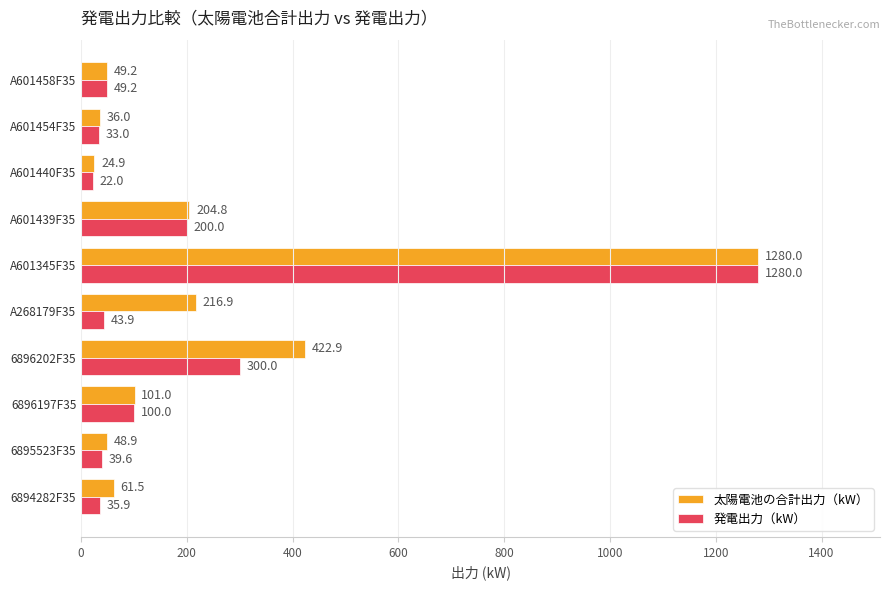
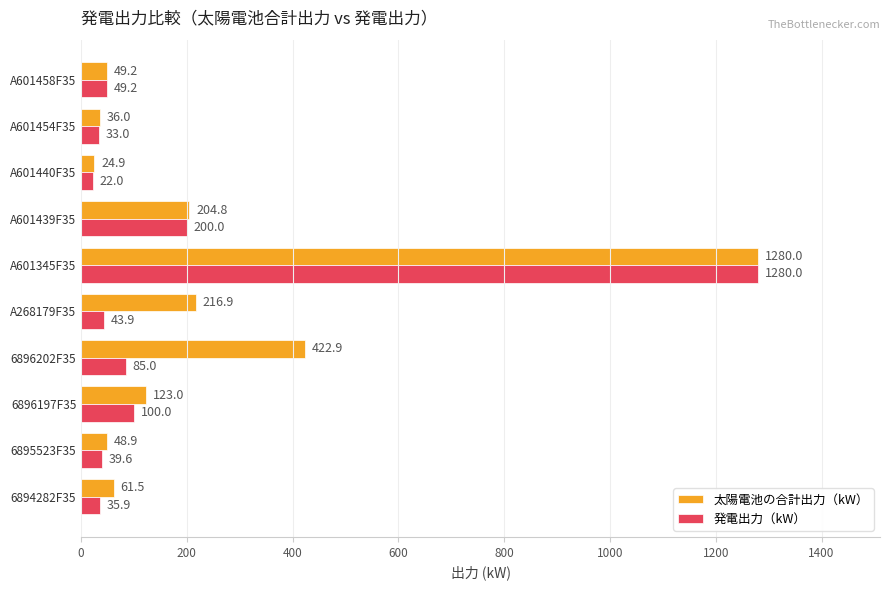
発電出力（kW）, 6896202F35: 300.0 -> 85.0
太陽電池の合計出力（kW）, 6896197F35: 101.0 -> 123.0
